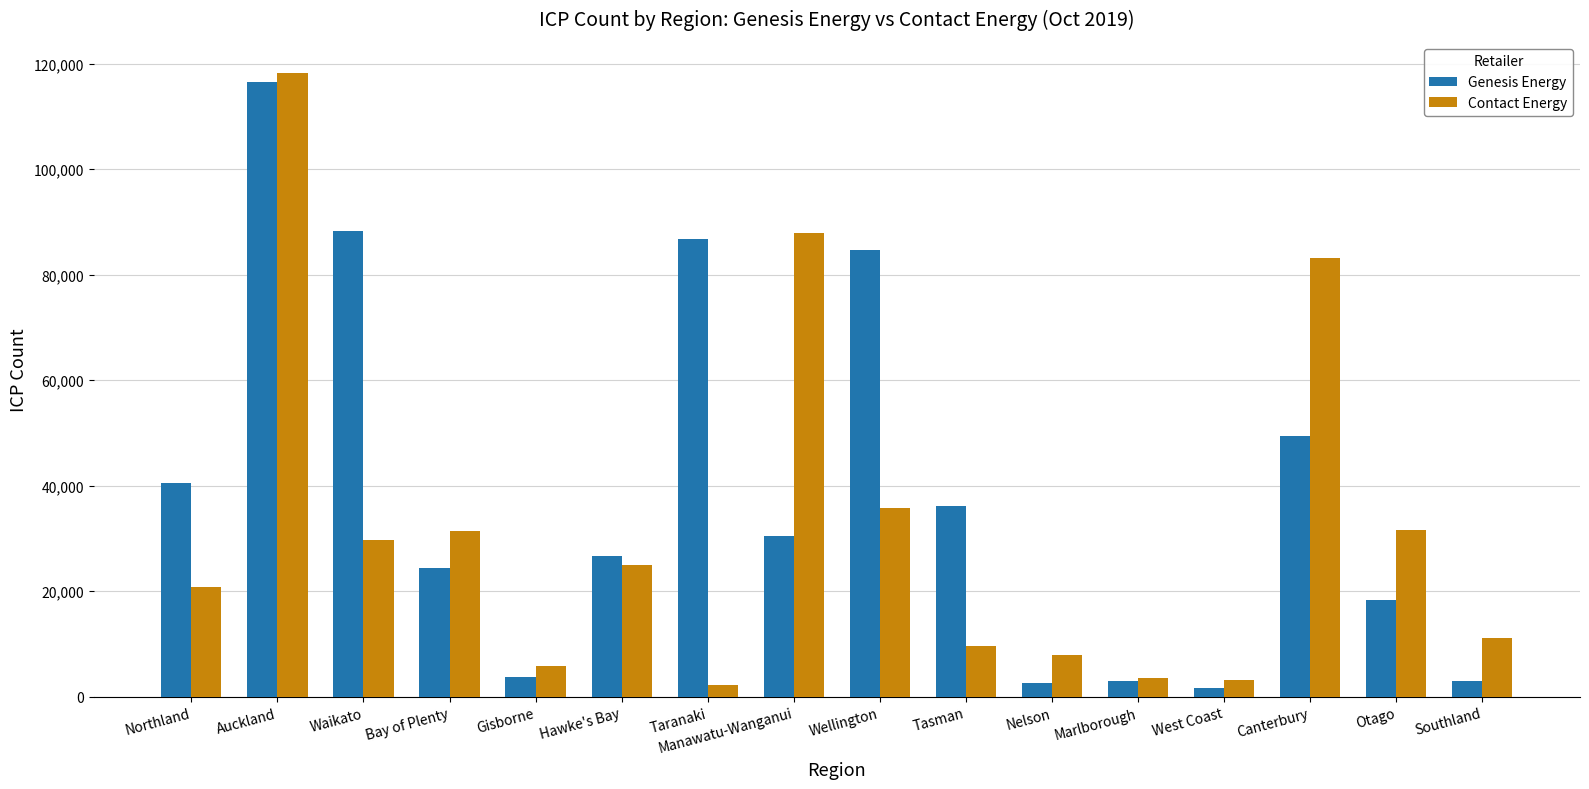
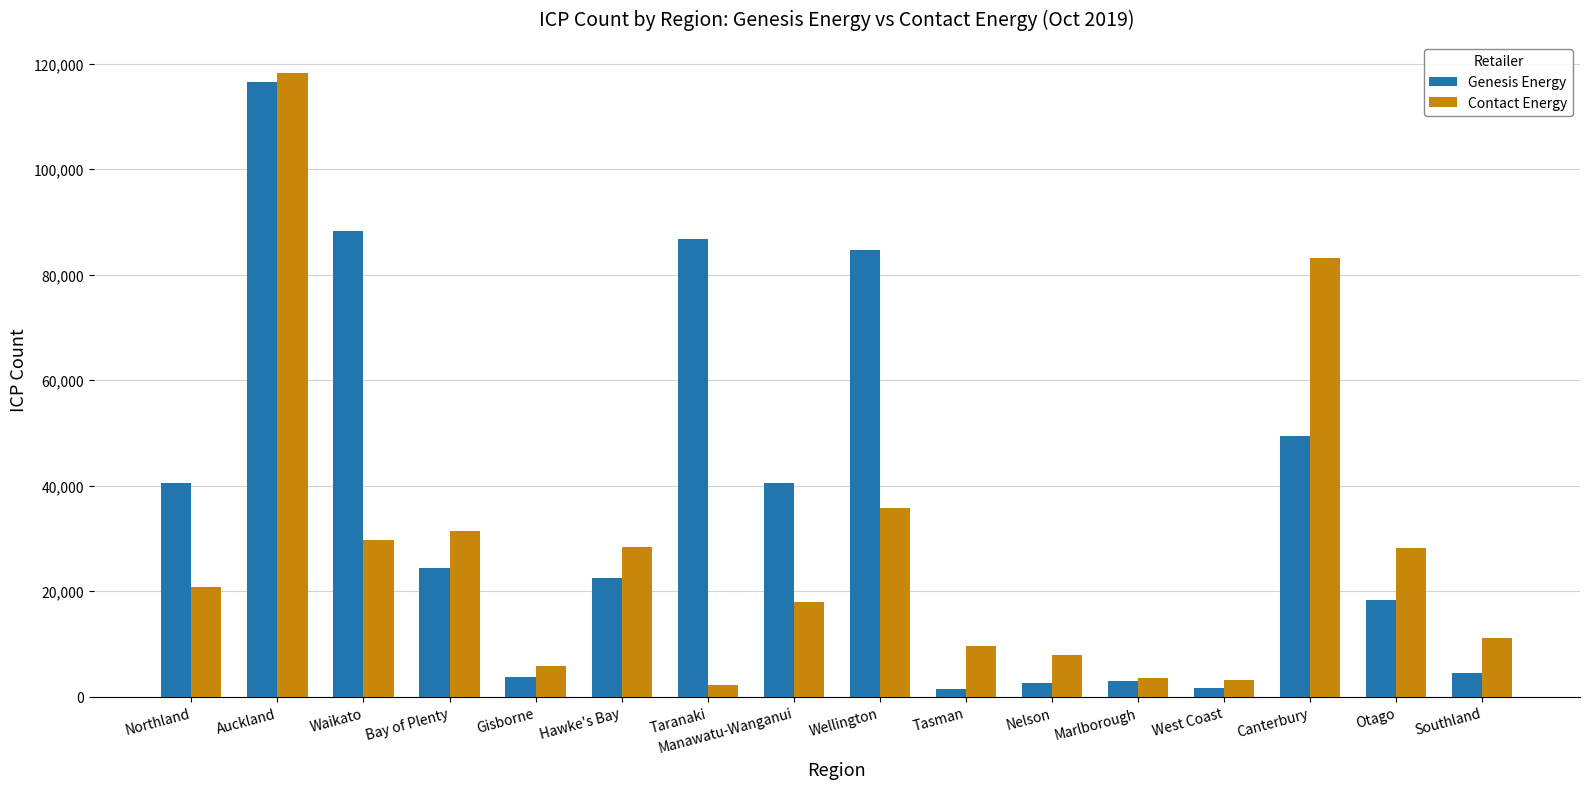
Genesis Energy, Hawke's Bay: 27,000 -> 23,000
Contact Energy, Hawke's Bay: 25,000 -> 28,000
Genesis Energy, Manawatu-Wanganui: 30,000 -> 40,000
Contact Energy, Manawatu-Wanganui: 88,000 -> 18,000
Genesis Energy, Tasman: 36,000 -> 1,000
Contact Energy, Otago: 32,000 -> 28,000
Genesis Energy, Southland: 3,000 -> 4,000
